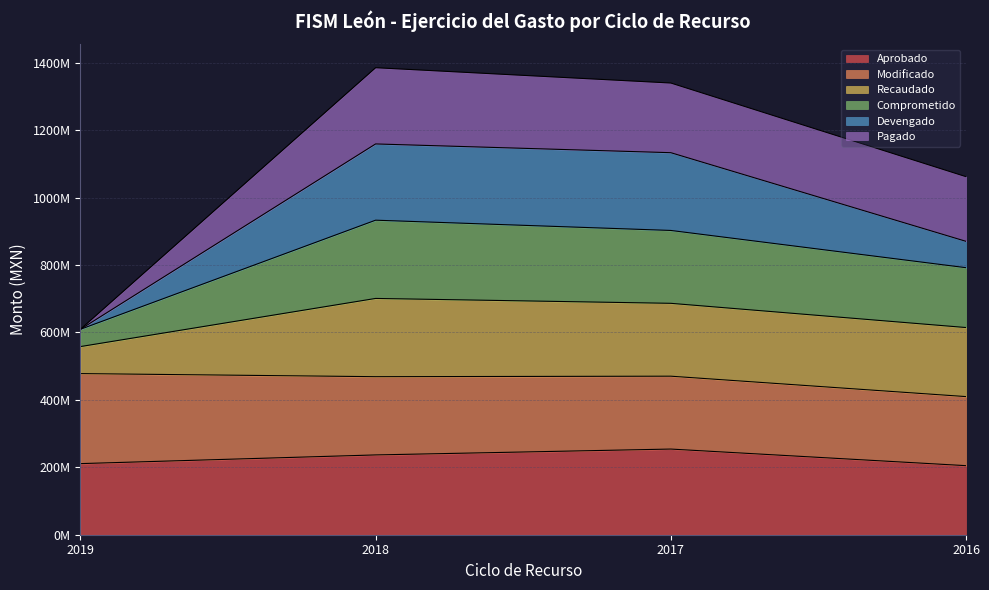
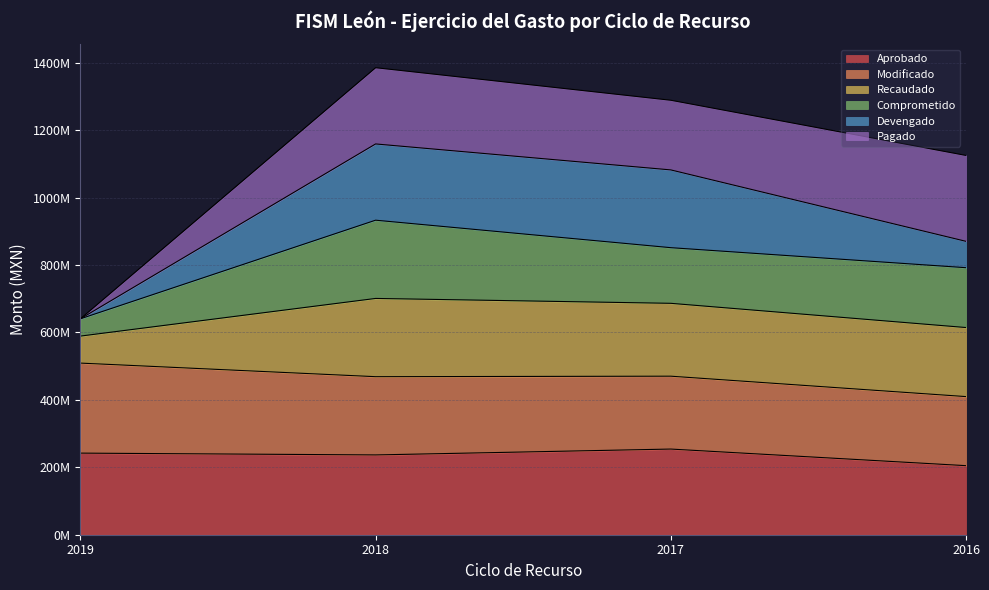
Aprobado, 2019: 210000000 -> 240000000
Comprometido, 2017: 220000000 -> 170000000
Pagado, 2016: 190000000 -> 250000000
